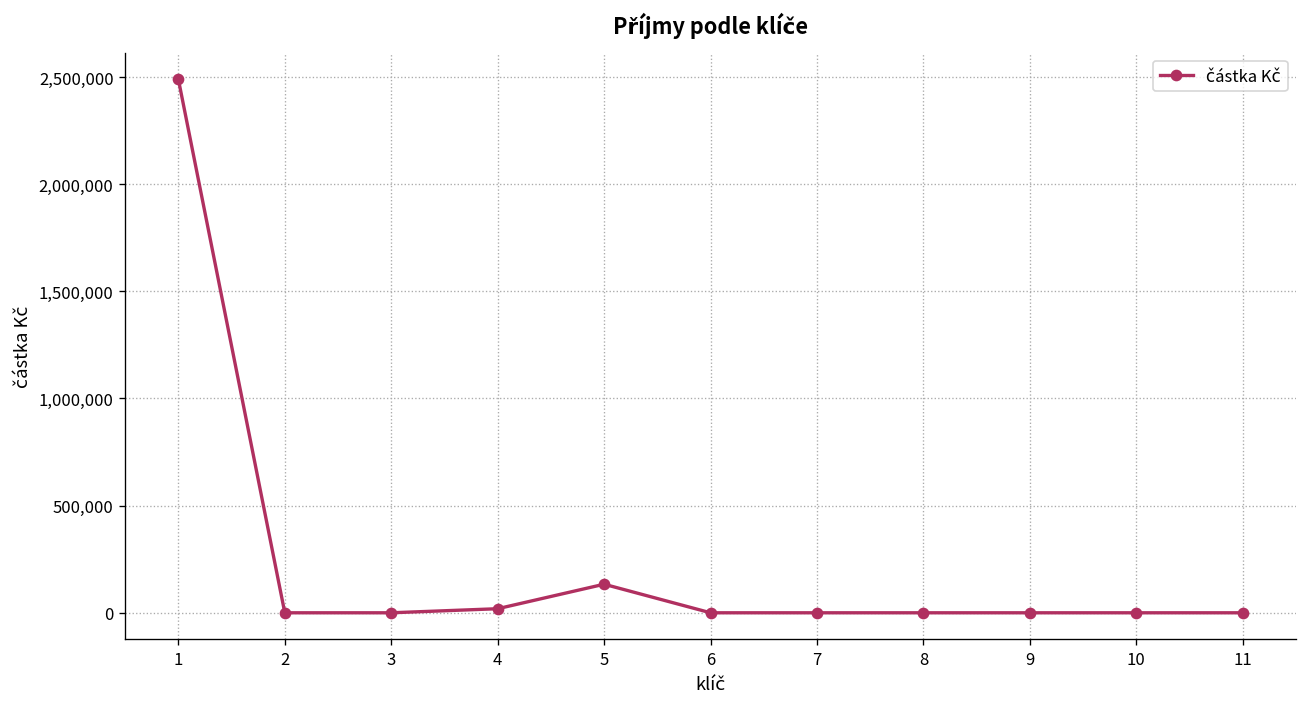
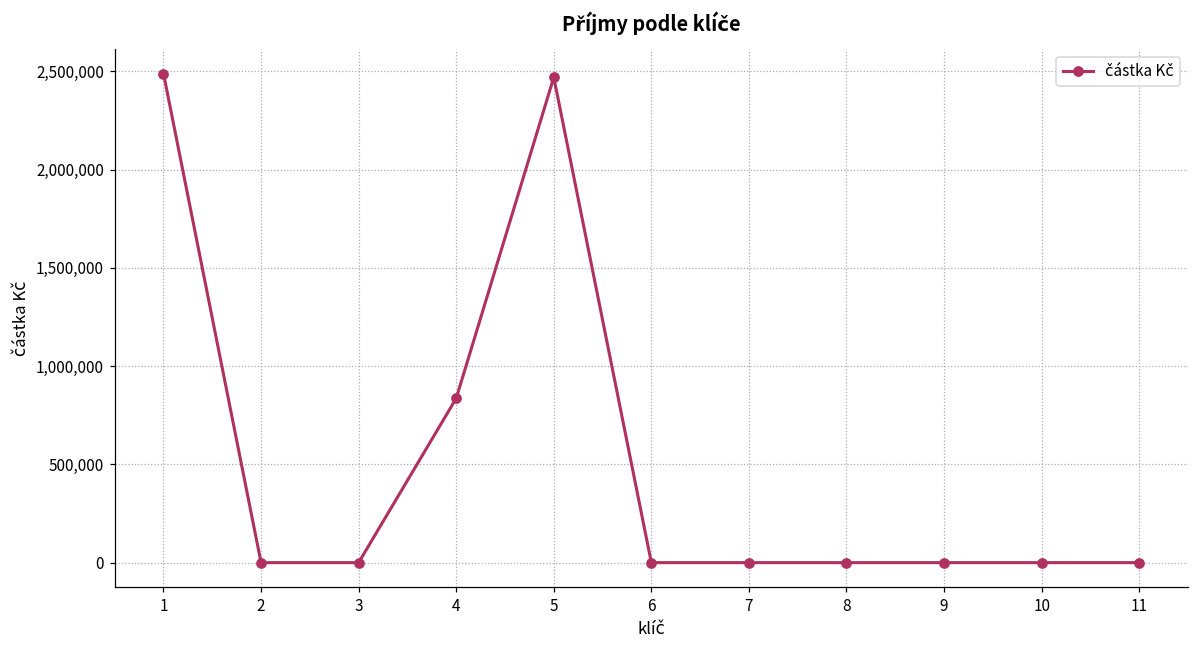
4: 20,000 -> 840,000
5: 130,000 -> 2,470,000
